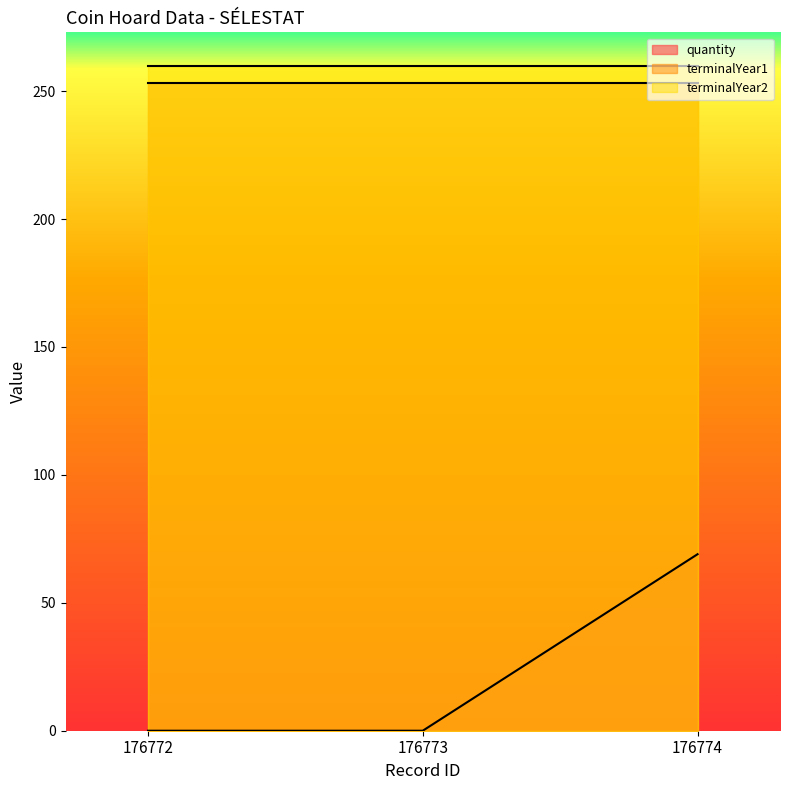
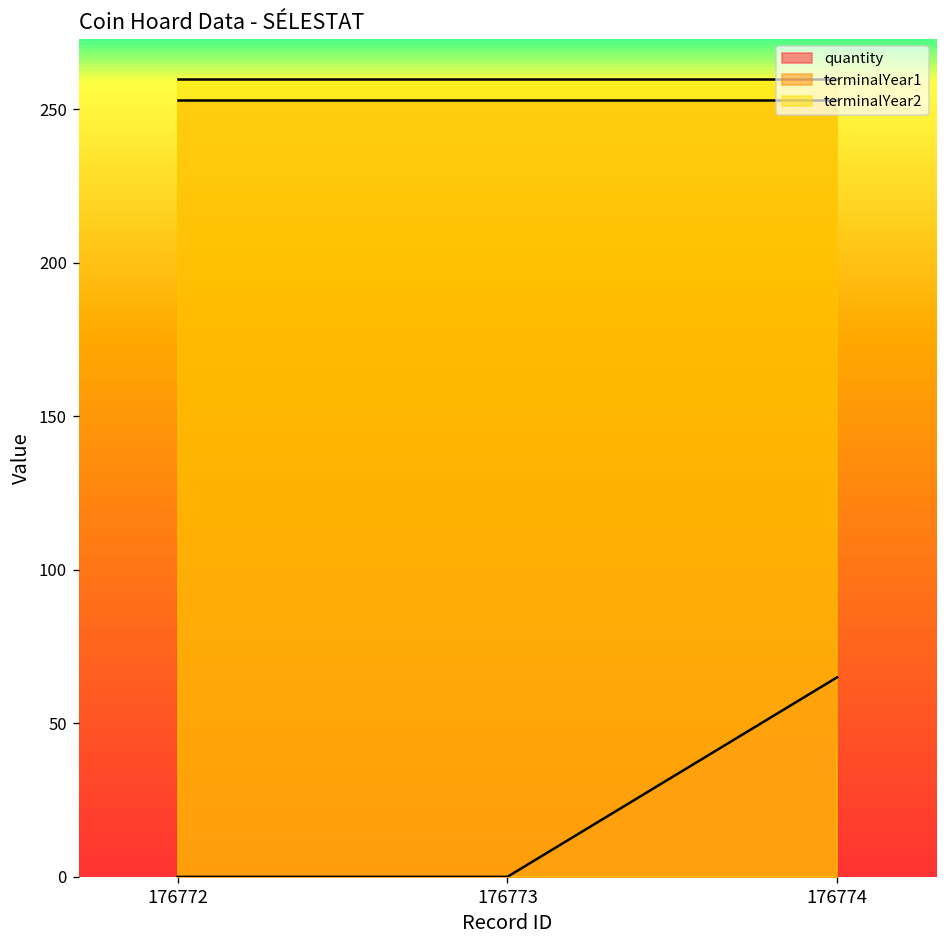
quantity, 176774: 69 -> 65
